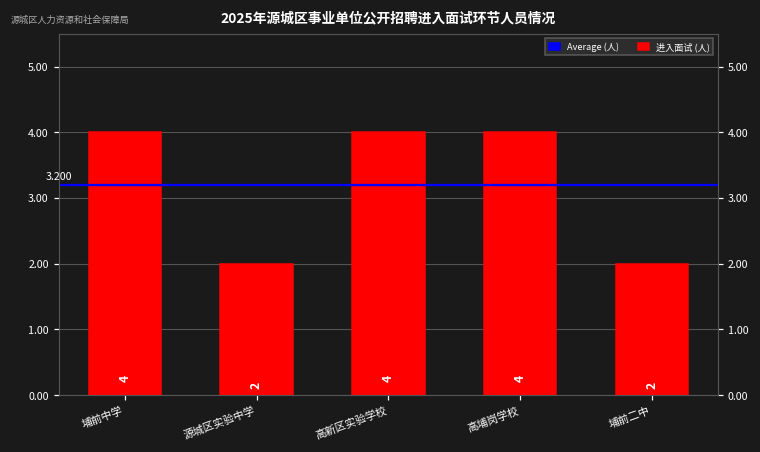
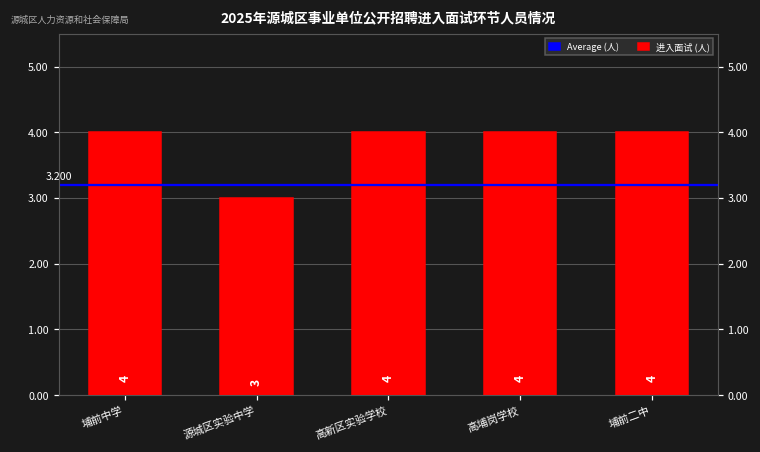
源城区实验中学: 2 -> 3
埔前二中: 2 -> 4
